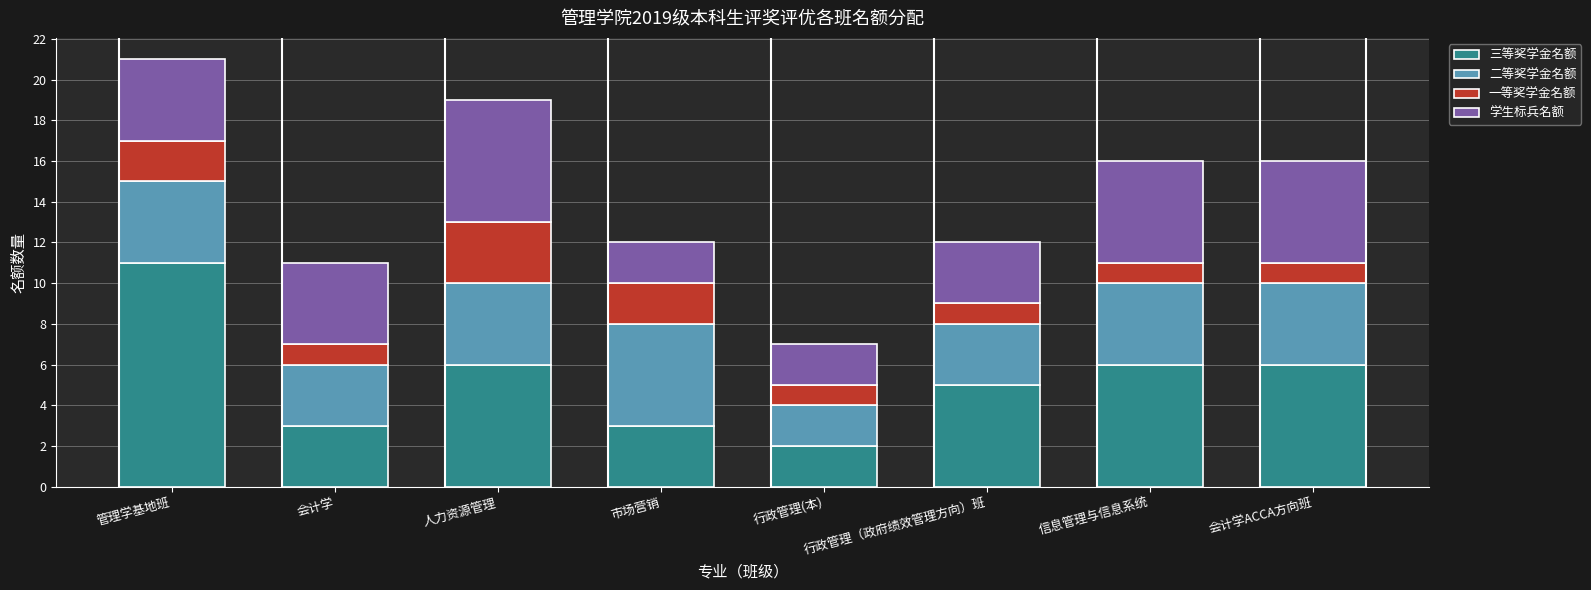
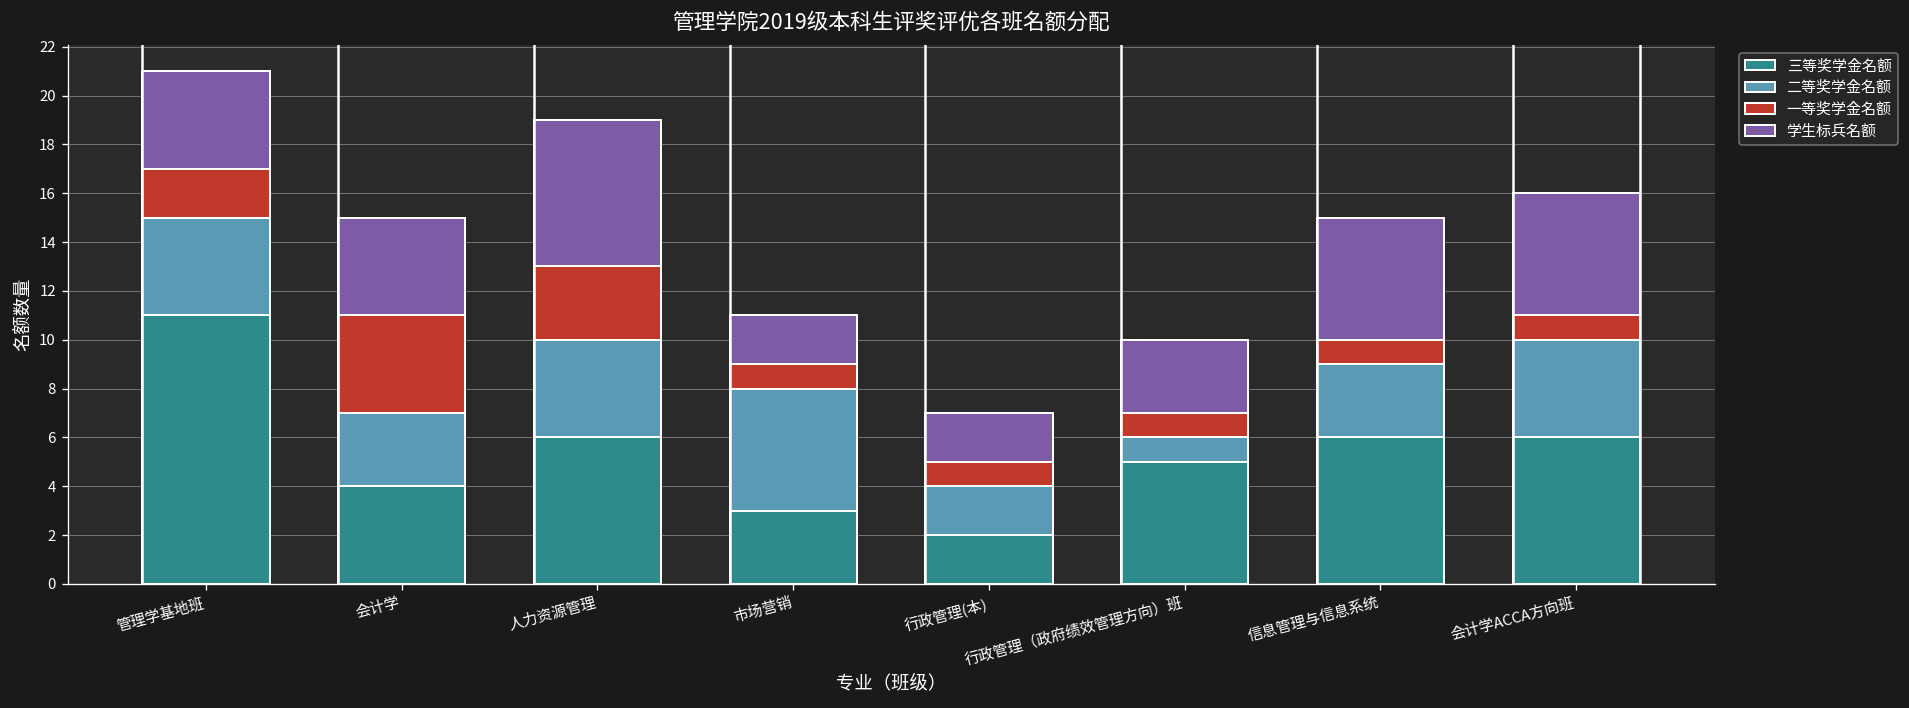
三等奖学金名额, 会计学: 3 -> 4
一等奖学金名额, 会计学: 1 -> 4
一等奖学金名额, 市场营销: 2 -> 1
二等奖学金名额, 行政管理（政府绩效管理方向）班: 3 -> 1
二等奖学金名额, 信息管理与信息系统: 4 -> 3
